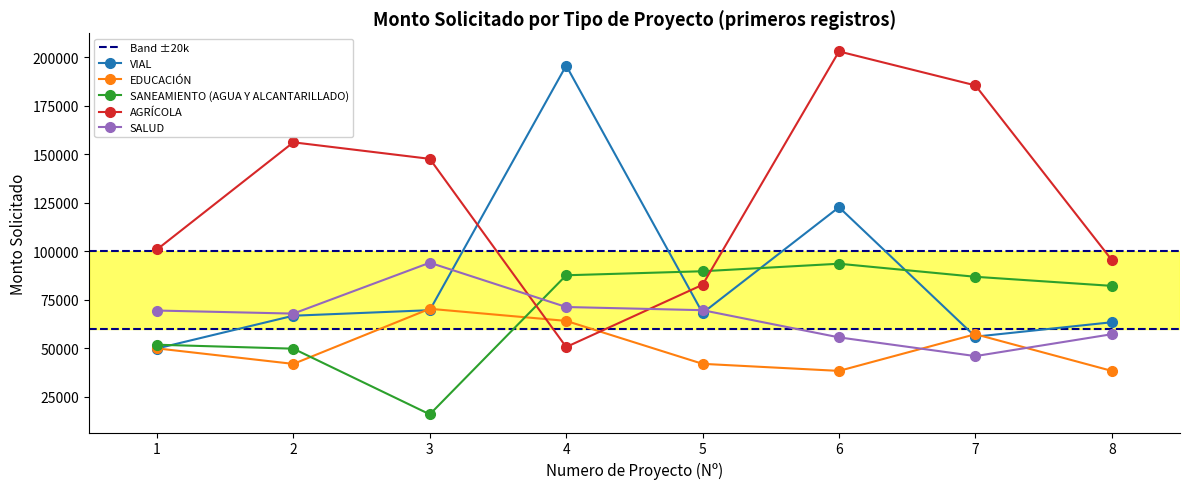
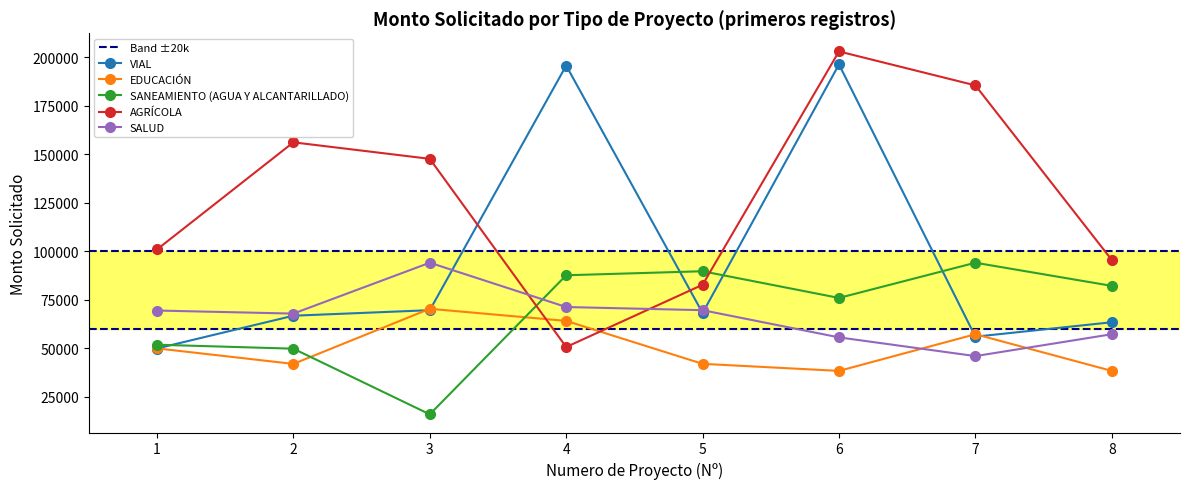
VIAL, 6: 123000 -> 196000
SANEAMIENTO (AGUA Y ALCANTARILLADO), 6: 94000 -> 76000
SANEAMIENTO (AGUA Y ALCANTARILLADO), 7: 87000 -> 94000
